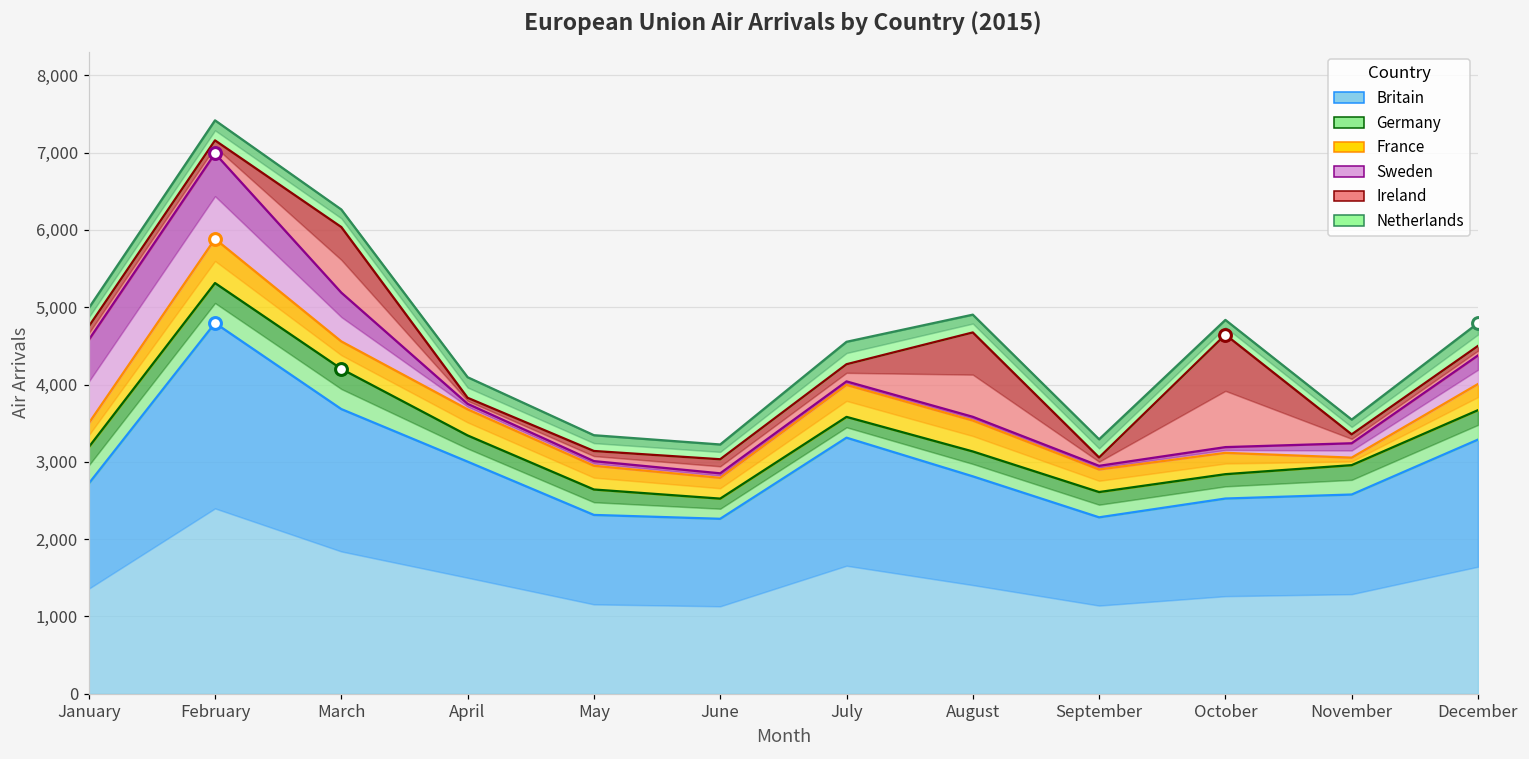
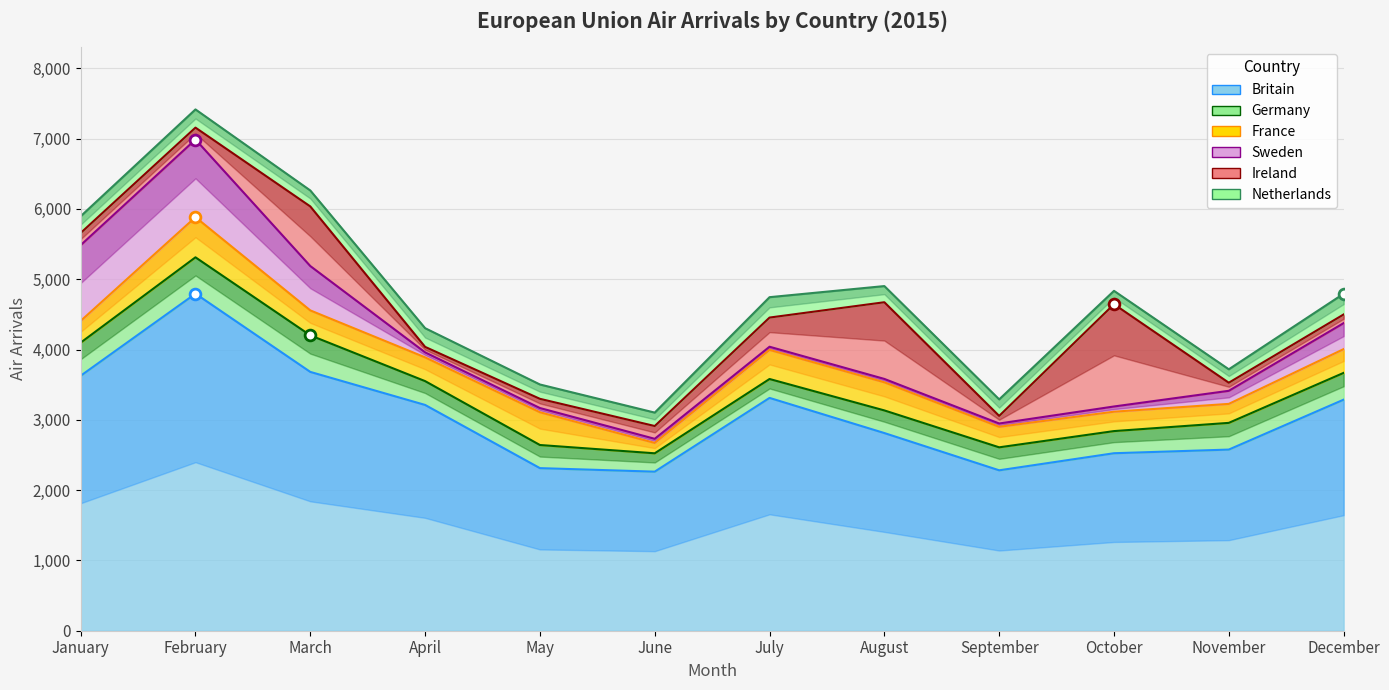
Britain, January: 2,700 -> 3,600
Britain, April: 3,000 -> 3,200
France, May: 300 -> 500
France, June: 300 -> 100
Ireland, July: 200 -> 400
France, November: 100 -> 300
